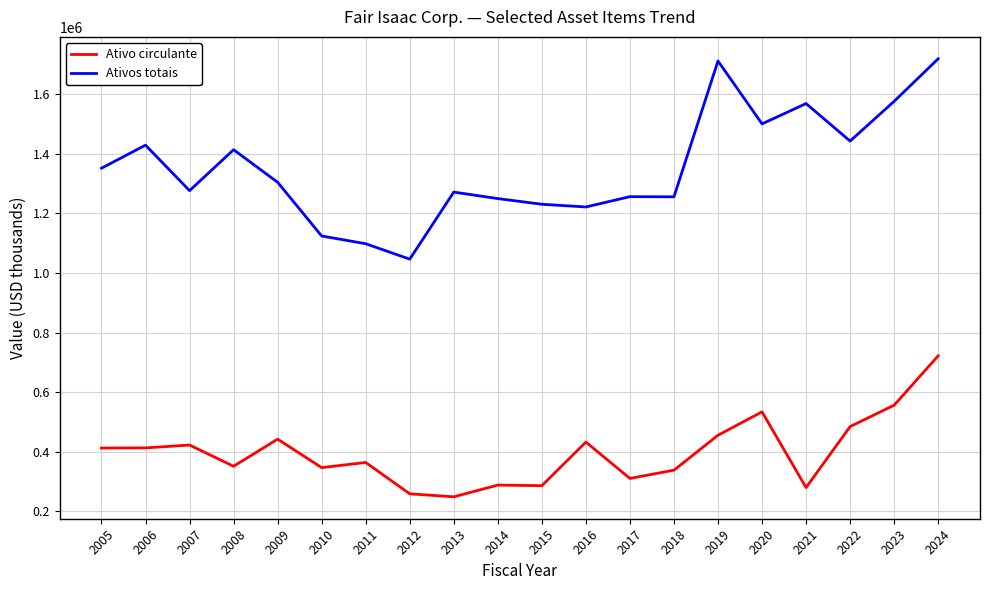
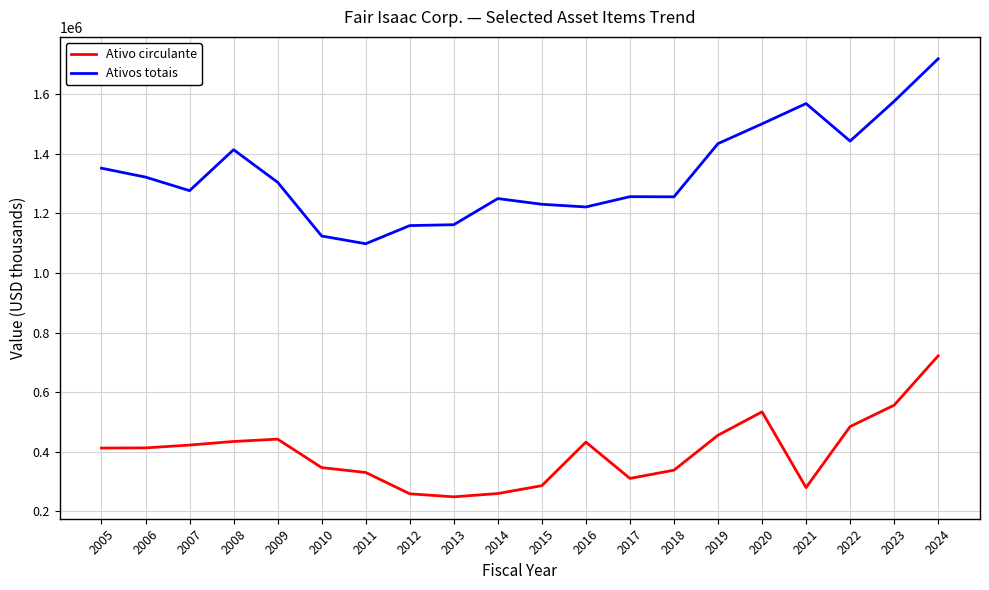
Ativos totais, 2006: 1430000 -> 1320000
Ativo circulante, 2008: 350000 -> 430000
Ativo circulante, 2011: 360000 -> 330000
Ativos totais, 2012: 1050000 -> 1160000
Ativos totais, 2013: 1270000 -> 1160000
Ativo circulante, 2014: 290000 -> 260000
Ativos totais, 2019: 1710000 -> 1430000
